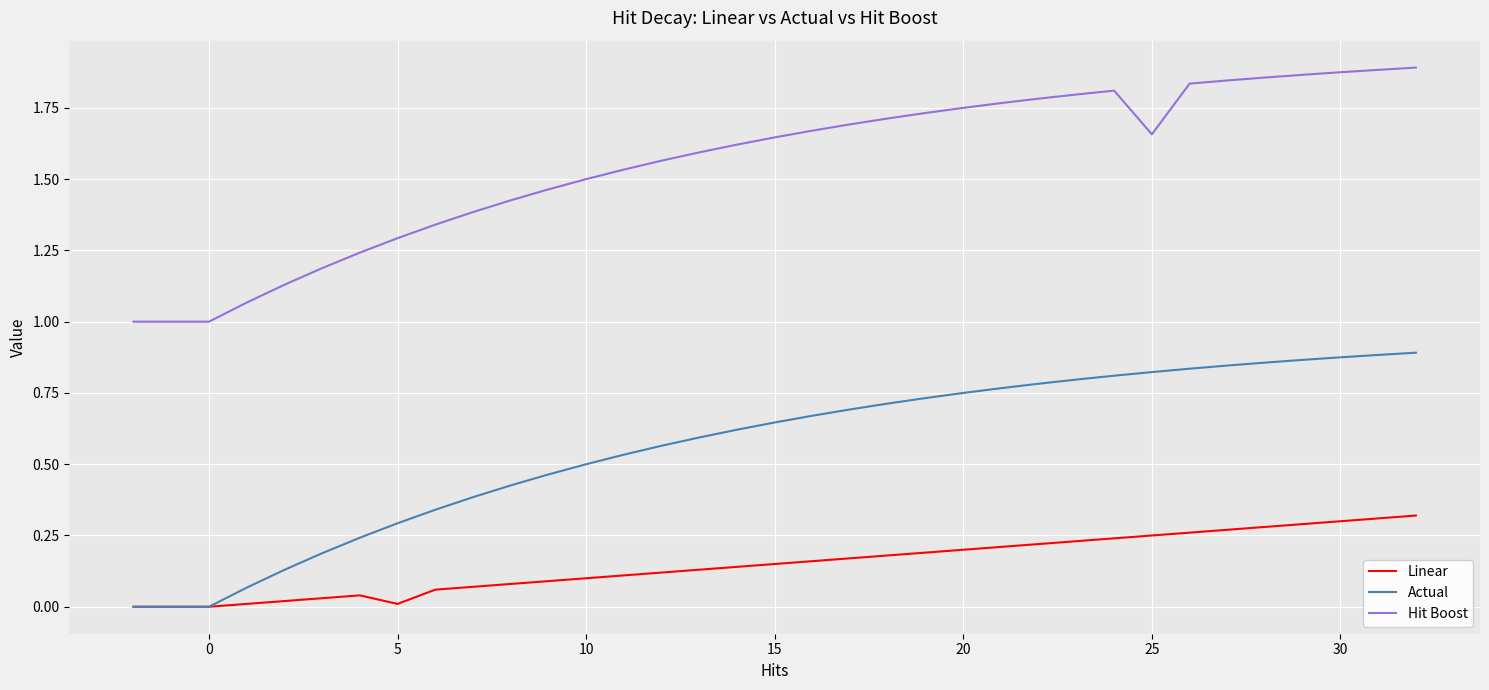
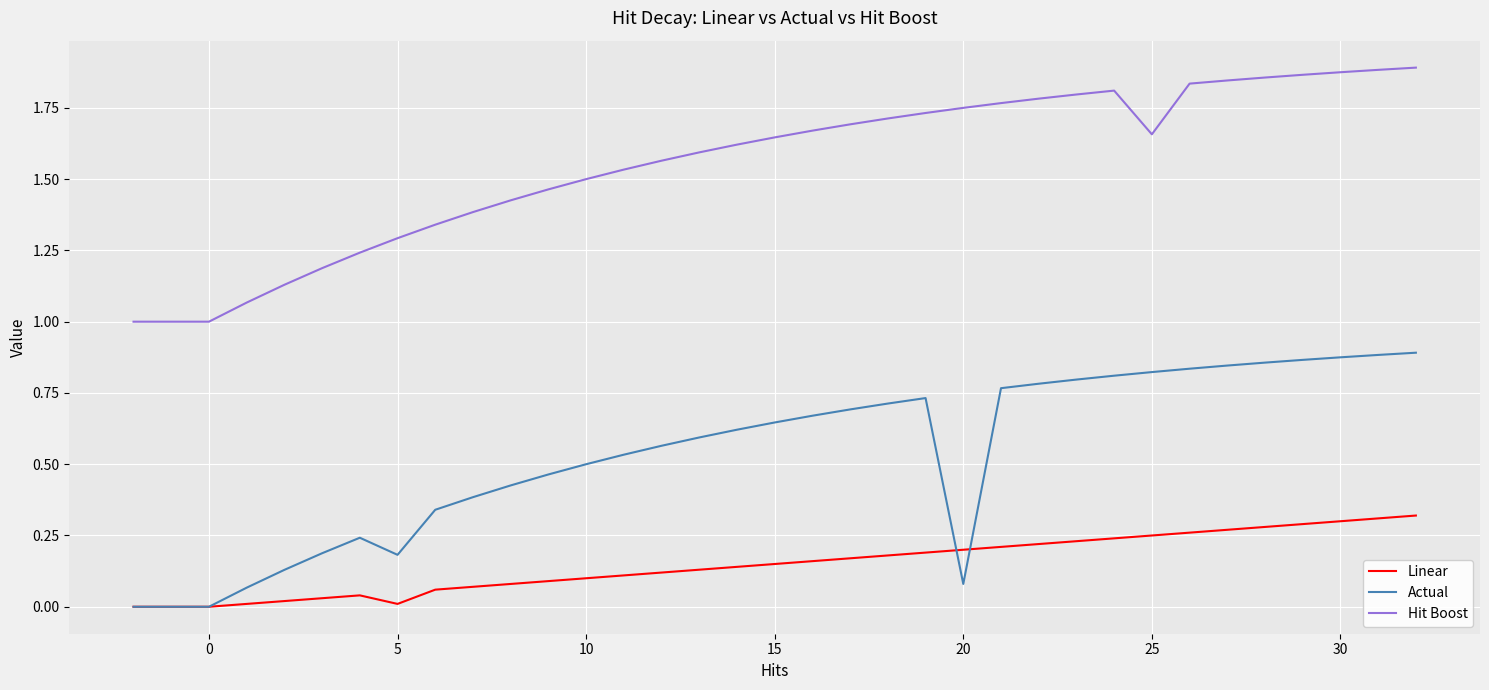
Actual, 5: 0.29 -> 0.18
Actual, 20: 0.75 -> 0.08
